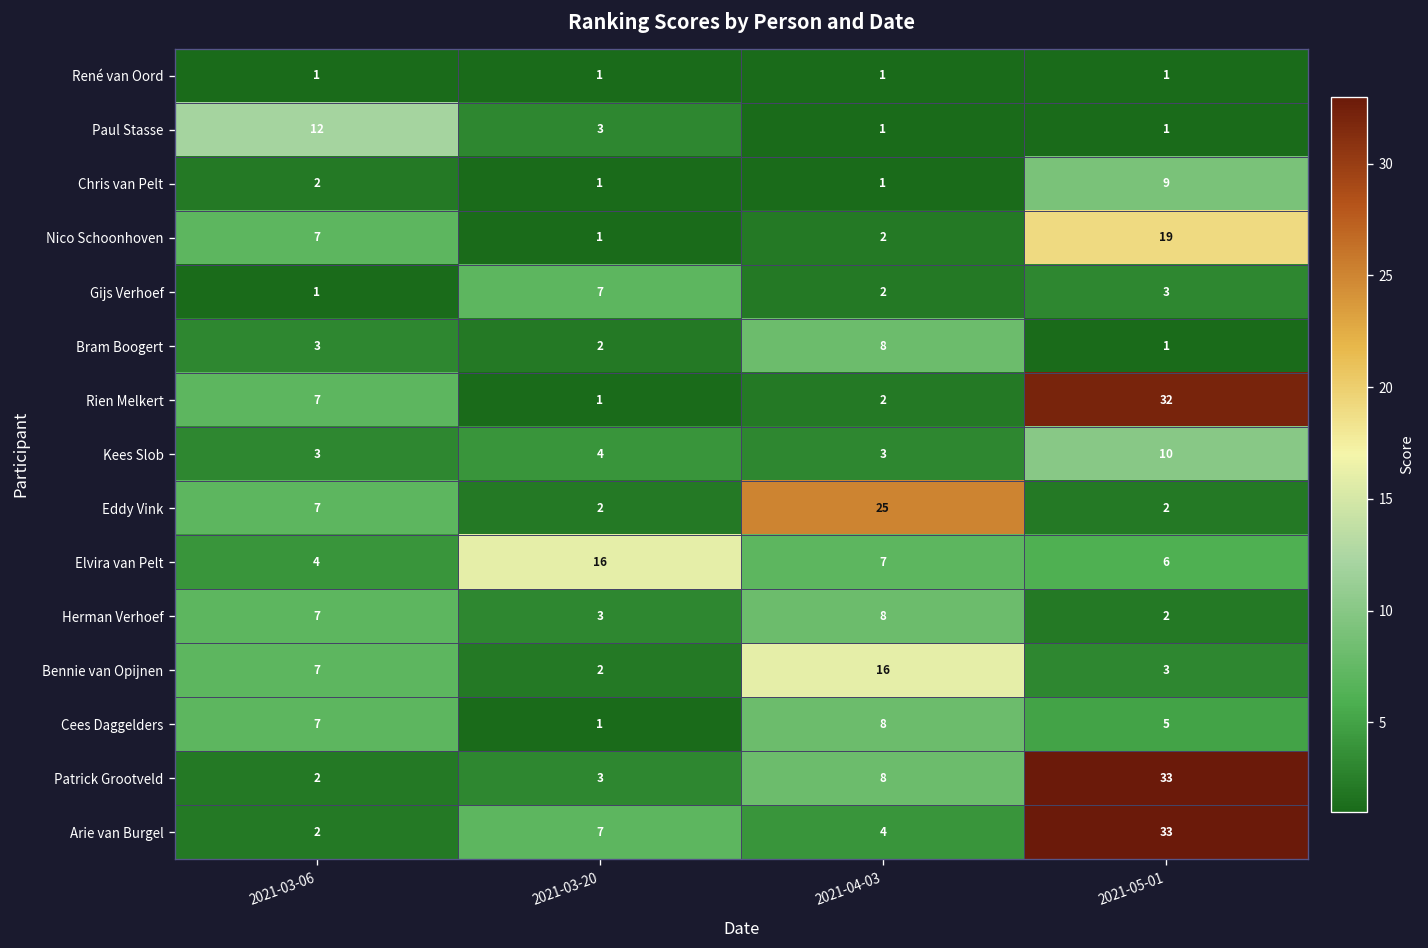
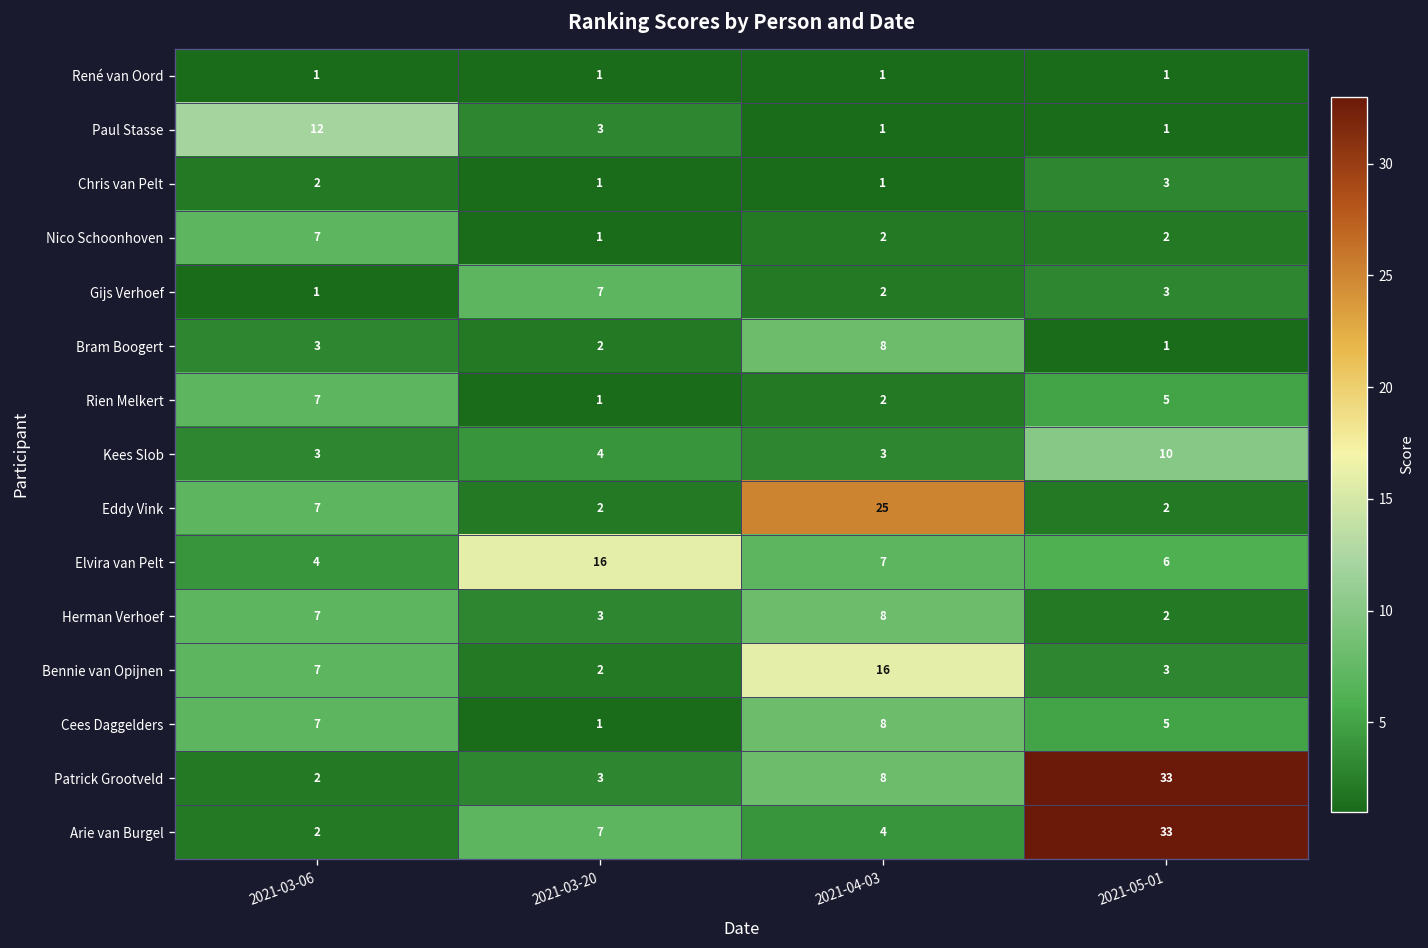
Chris van Pelt, 2021-05-01: 9 -> 3
Nico Schoonhoven, 2021-05-01: 19 -> 2
Rien Melkert, 2021-05-01: 32 -> 5
